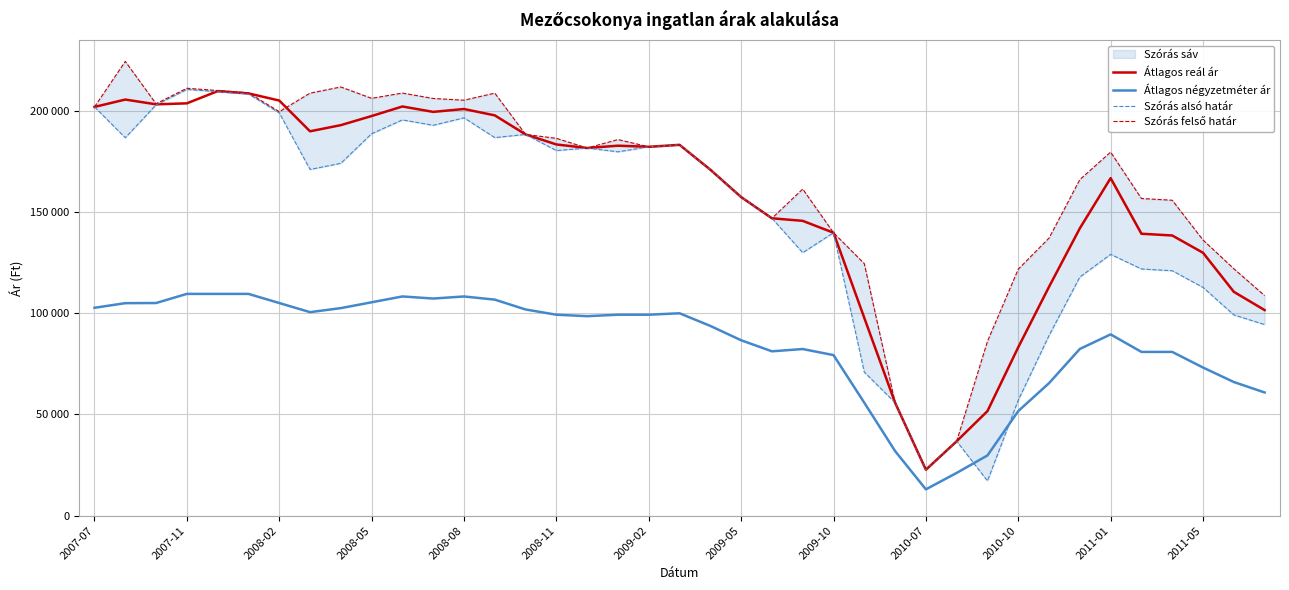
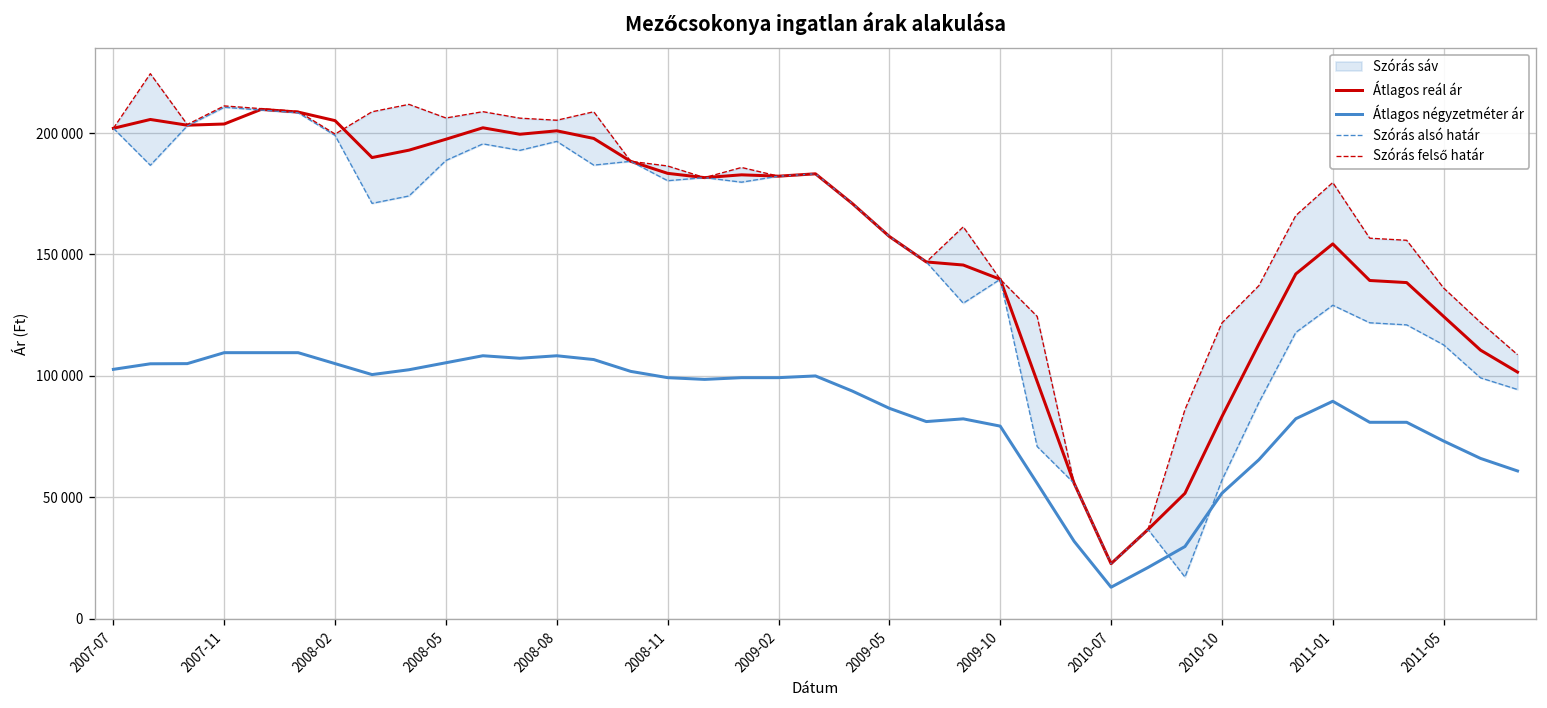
Átlagos reál ár, 2011-01: 167000 -> 154000
Átlagos reál ár, 2011-05: 130000 -> 124000
